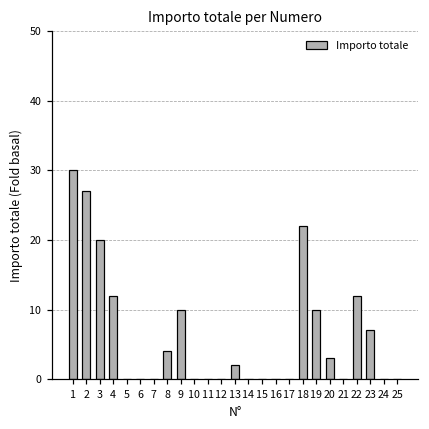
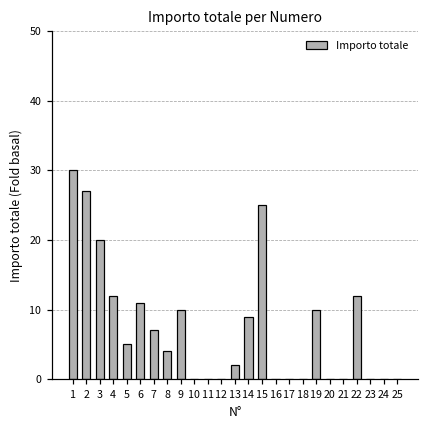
5: 0 -> 5
6: 0 -> 11
7: 0 -> 7
14: 0 -> 9
15: 0 -> 25
18: 22 -> 0
20: 3 -> 0
23: 7 -> 0
